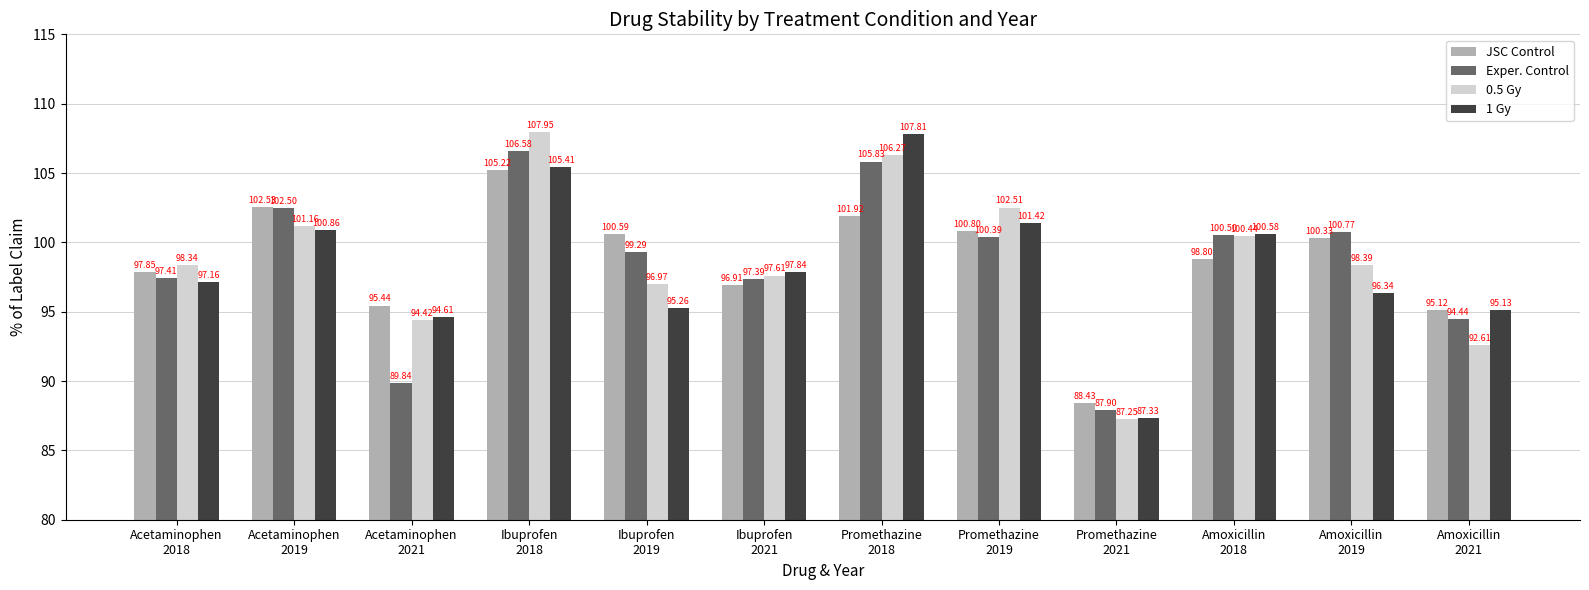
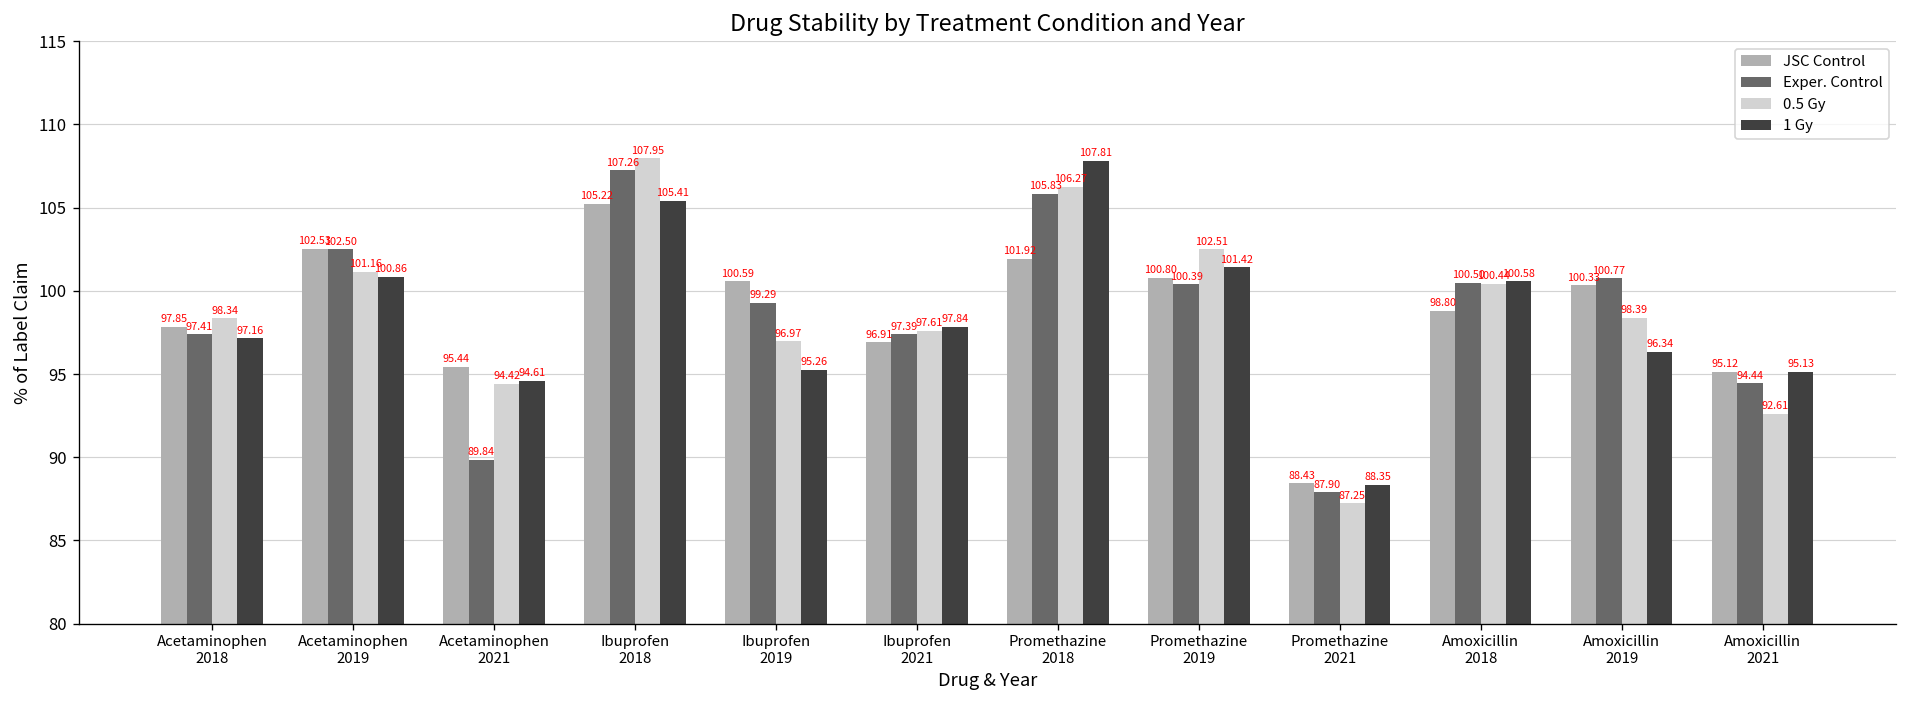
Exper. Control, Ibuprofen 2018: 106.58 -> 107.26
1 Gy, Promethazine 2021: 87.33 -> 88.35
